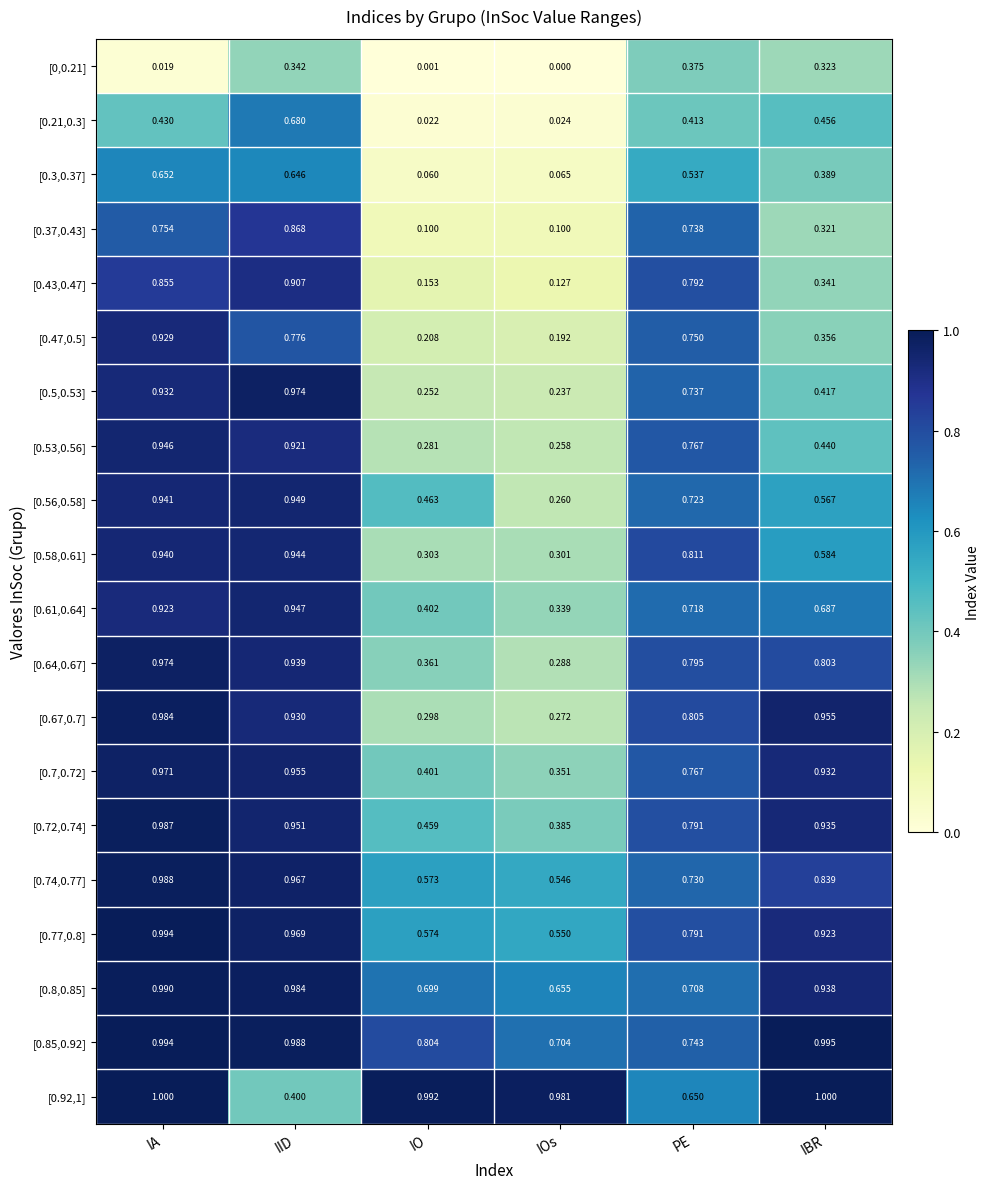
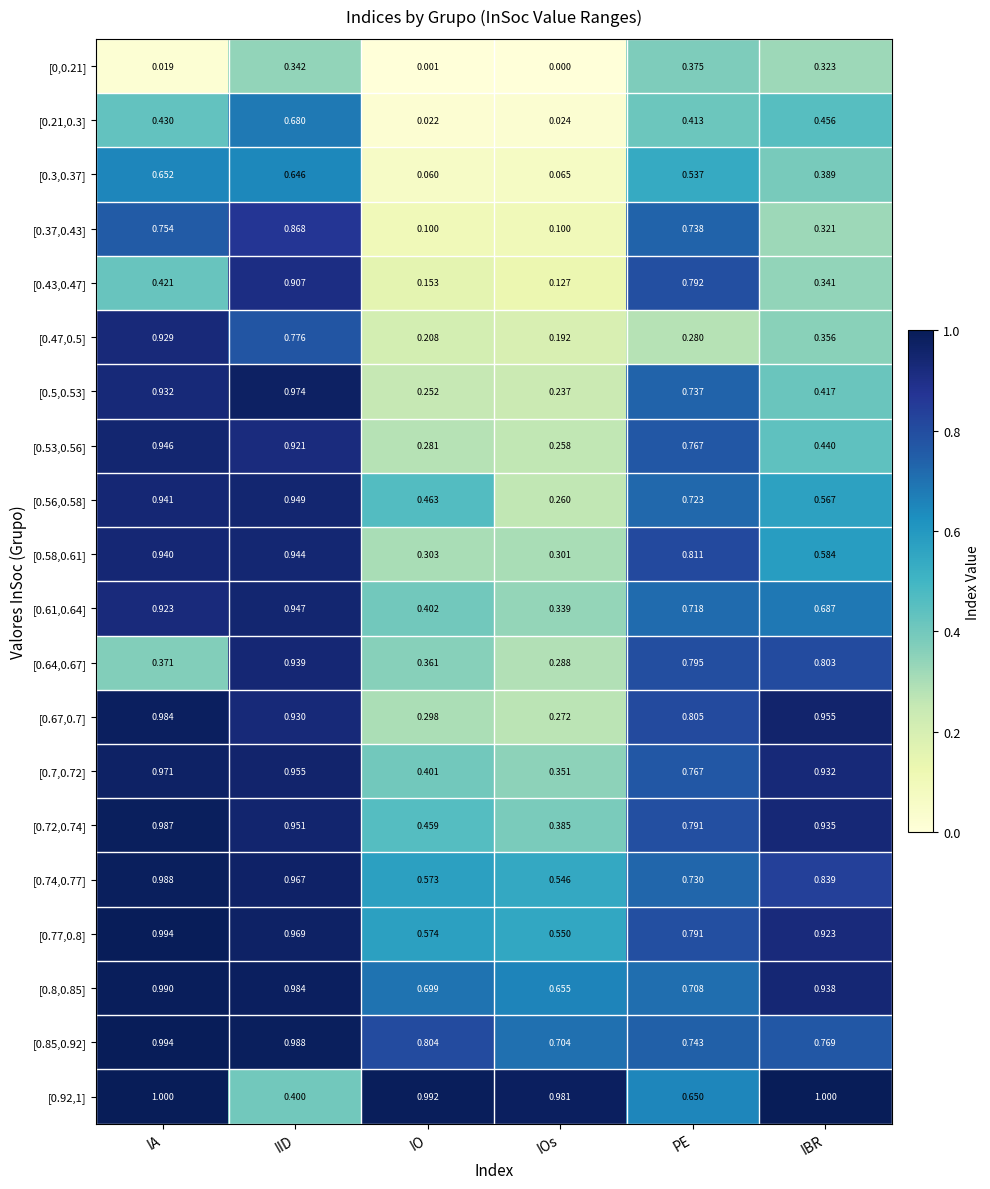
[0.43,0.47], IA: 0.855 -> 0.421
[0.47,0.5], PE: 0.750 -> 0.280
[0.64,0.67], IA: 0.974 -> 0.371
[0.85,0.92], IBR: 0.995 -> 0.769
